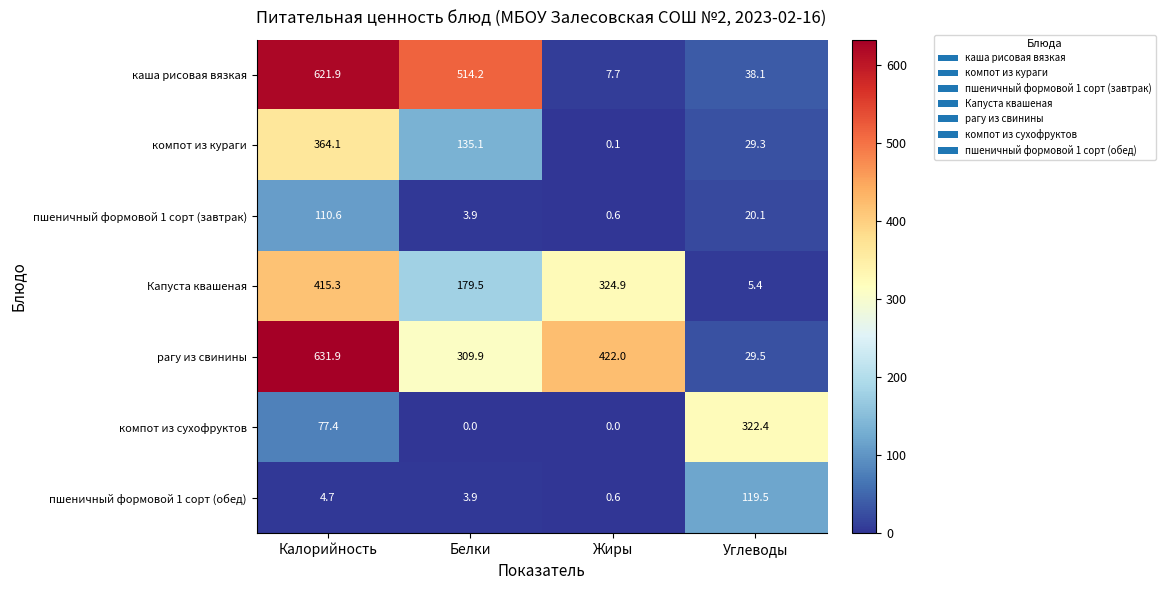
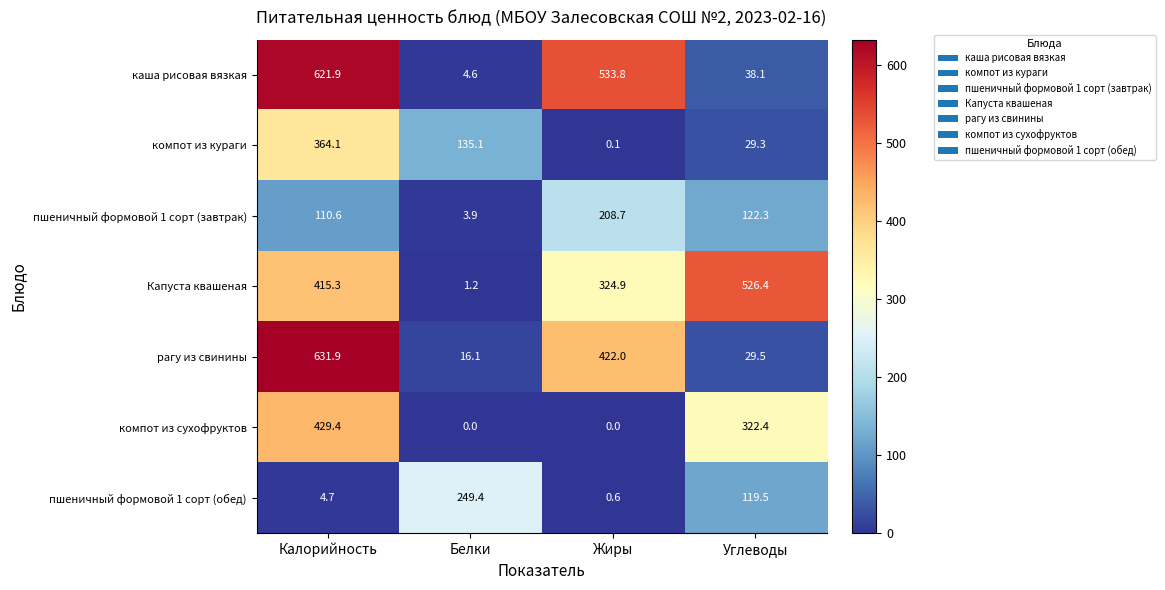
каша рисовая вязкая, Белки: 514.2 -> 4.6
каша рисовая вязкая, Жиры: 7.7 -> 533.8
пшеничный формовой 1 сорт (завтрак), Жиры: 0.6 -> 208.7
пшеничный формовой 1 сорт (завтрак), Углеводы: 20.1 -> 122.3
Капуста квашеная, Белки: 179.5 -> 1.2
Капуста квашеная, Углеводы: 5.4 -> 526.4
рагу из свинины, Белки: 309.9 -> 16.1
компот из сухофруктов, Калорийность: 77.4 -> 429.4
пшеничный формовой 1 сорт (обед), Белки: 3.9 -> 249.4
